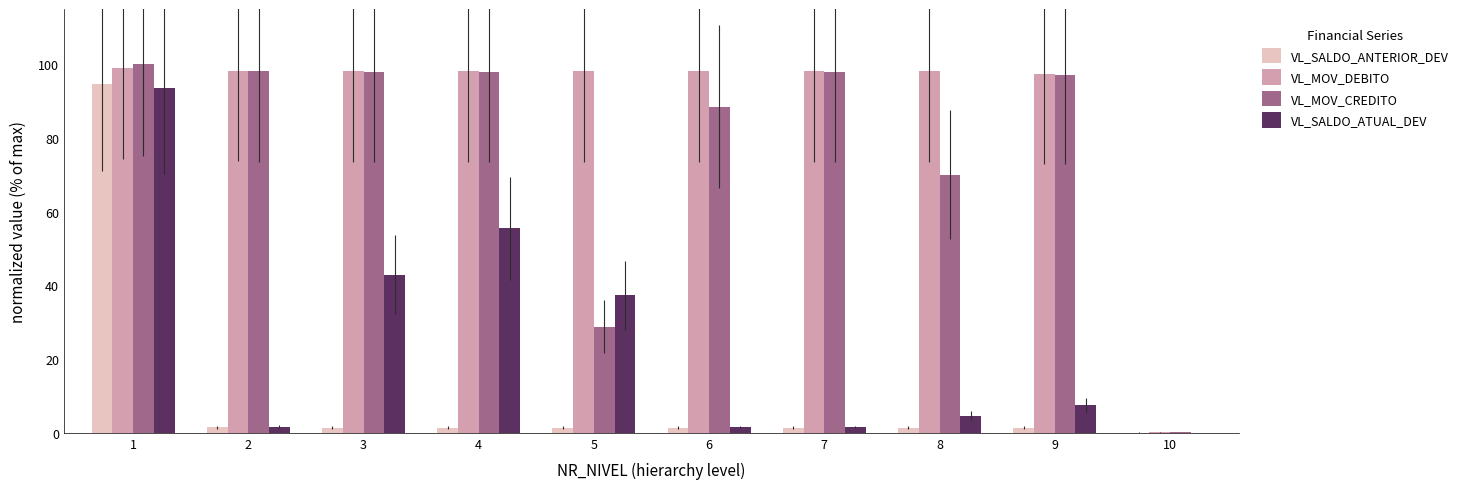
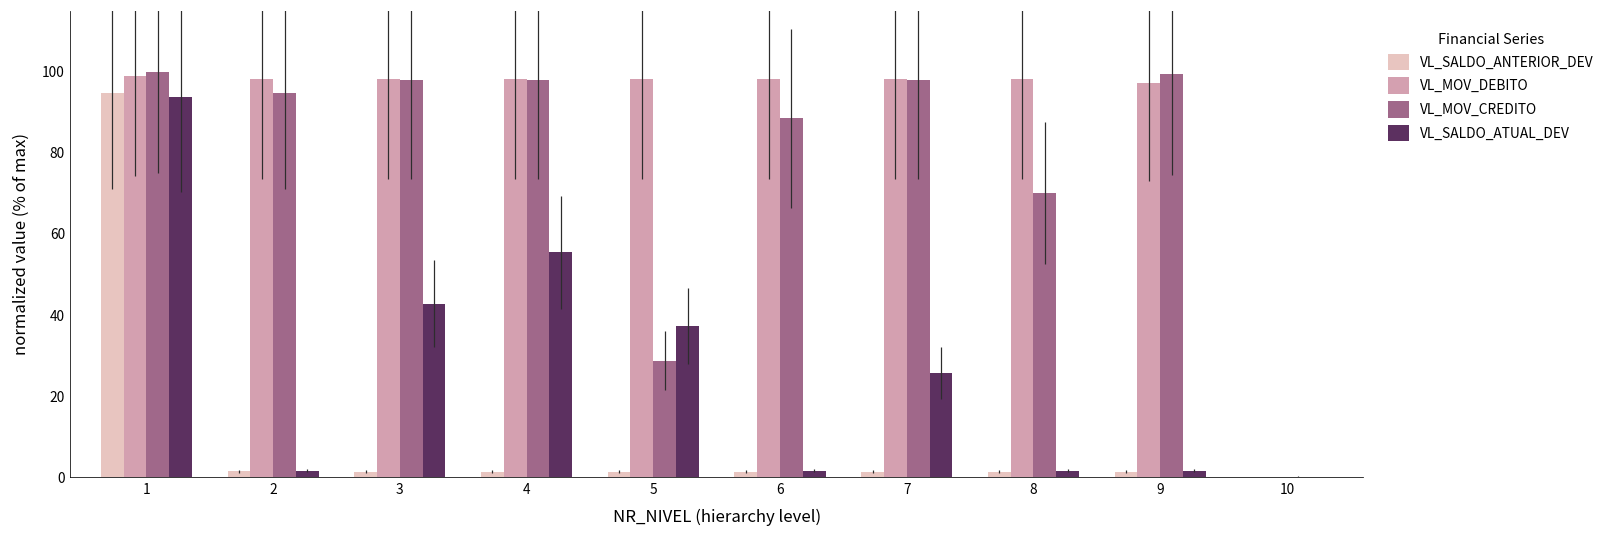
VL_MOV_CREDITO, 2: 98 -> 95
VL_SALDO_ATUAL_DEV, 7: 2 -> 26
VL_SALDO_ATUAL_DEV, 8: 5 -> 2
VL_MOV_CREDITO, 9: 97 -> 99
VL_SALDO_ATUAL_DEV, 9: 7 -> 2
